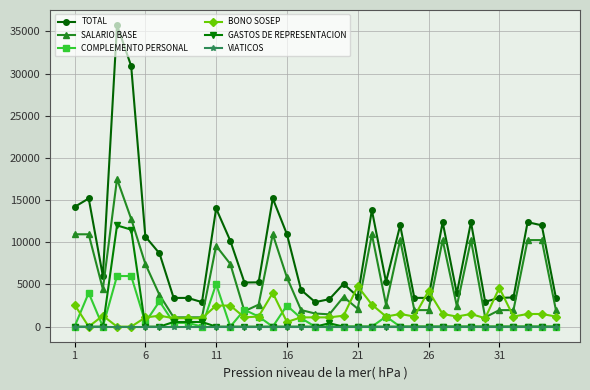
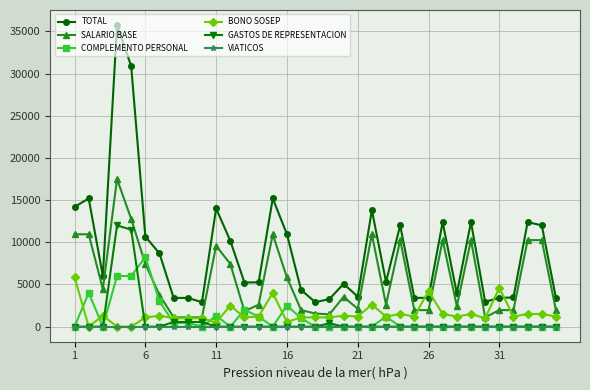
BONO SOSEP, 1: 3000 -> 6000
COMPLEMENTO PERSONAL, 6: 1000 -> 8000
COMPLEMENTO PERSONAL, 11: 5000 -> 1000
BONO SOSEP, 11: 3000 -> 0
BONO SOSEP, 21: 5000 -> 1000
